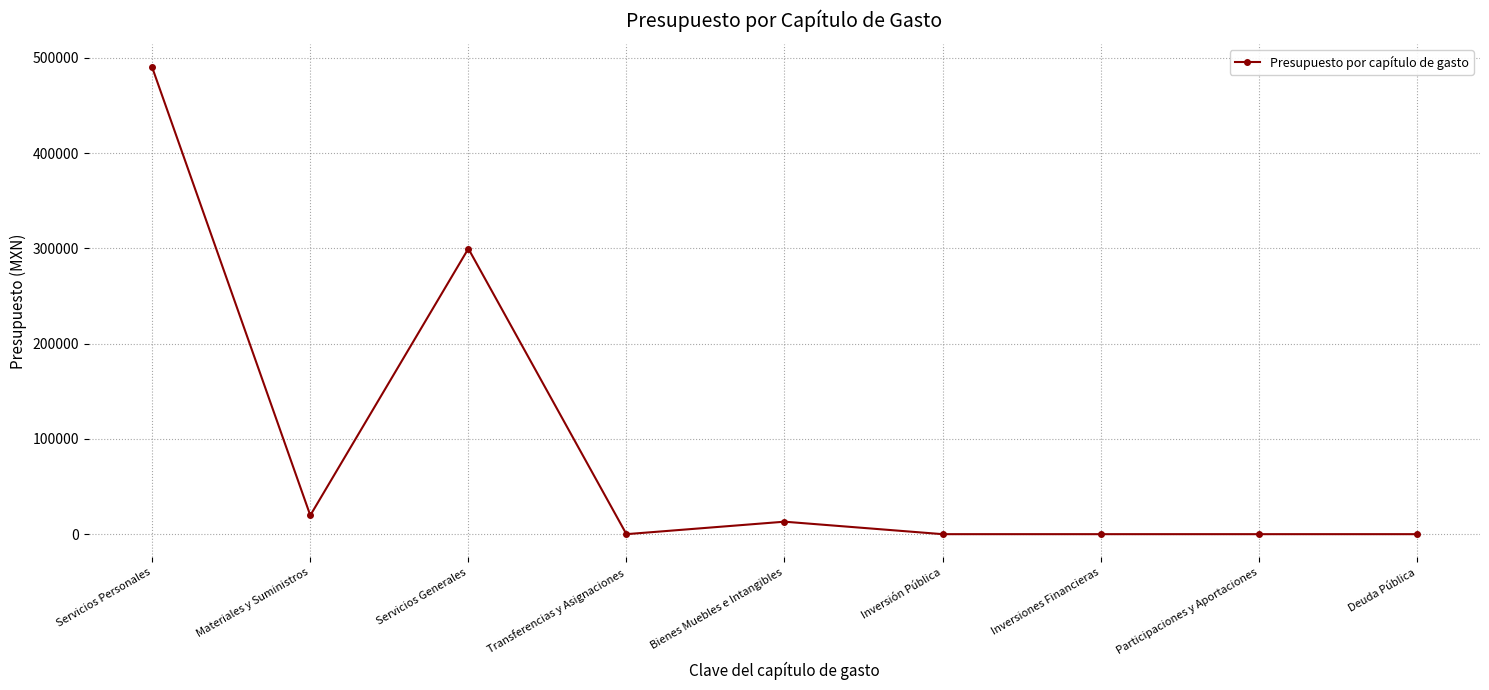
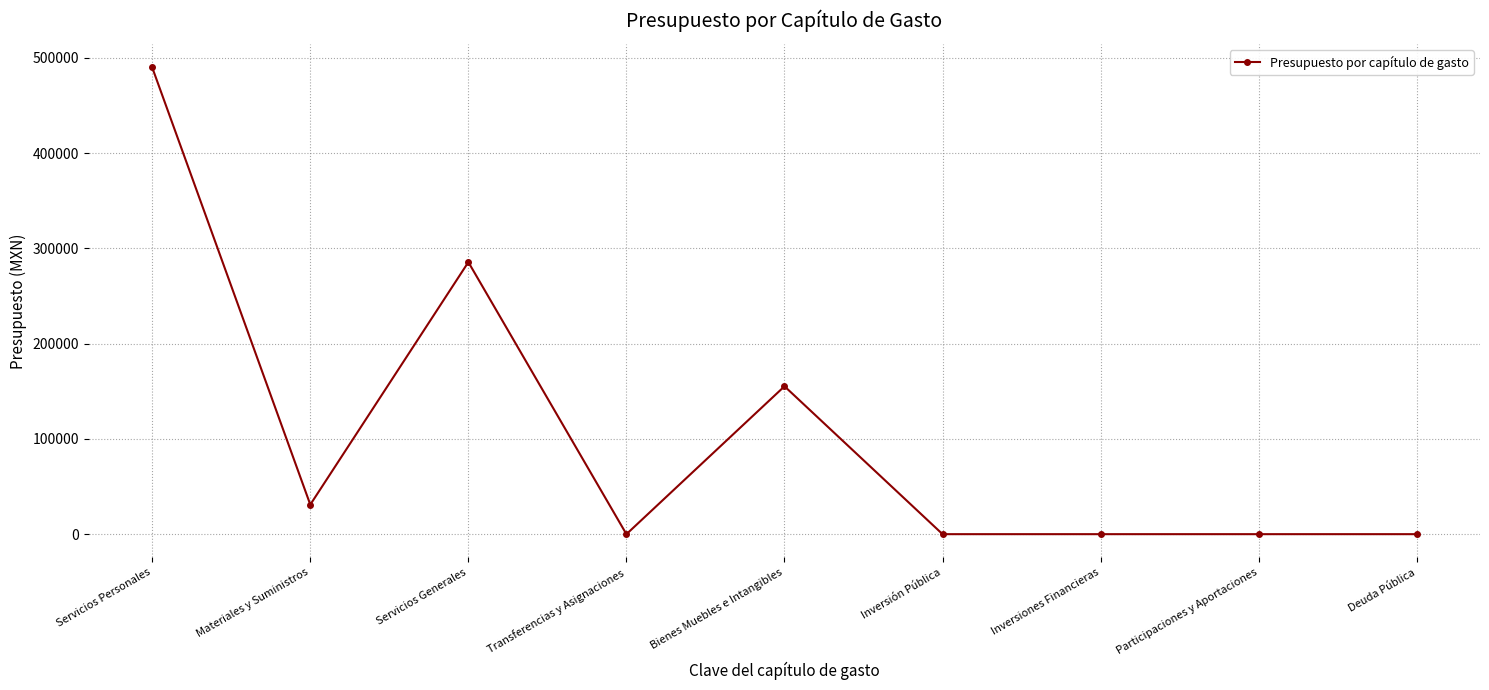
Materiales y Suministros: 20000 -> 30000
Servicios Generales: 300000 -> 290000
Bienes Muebles e Intangibles: 10000 -> 160000
